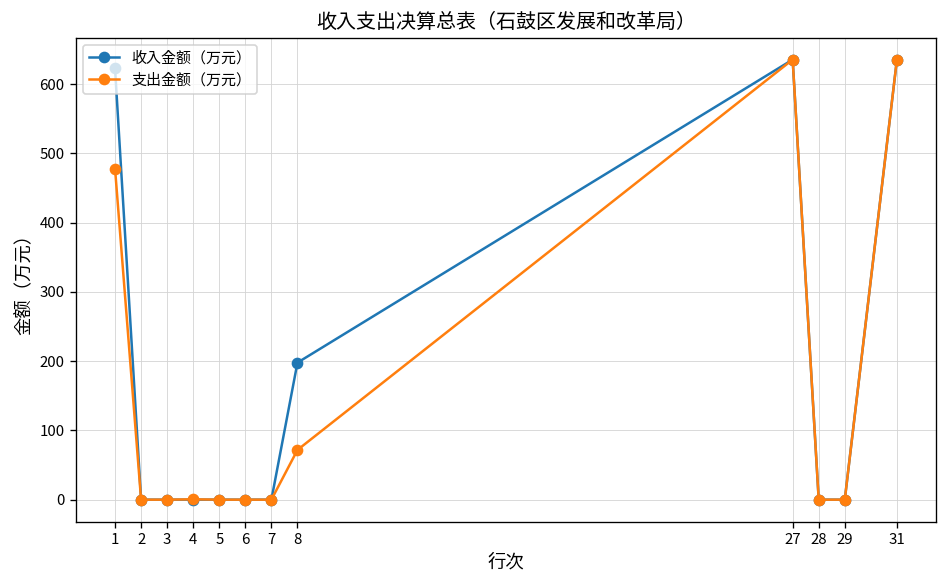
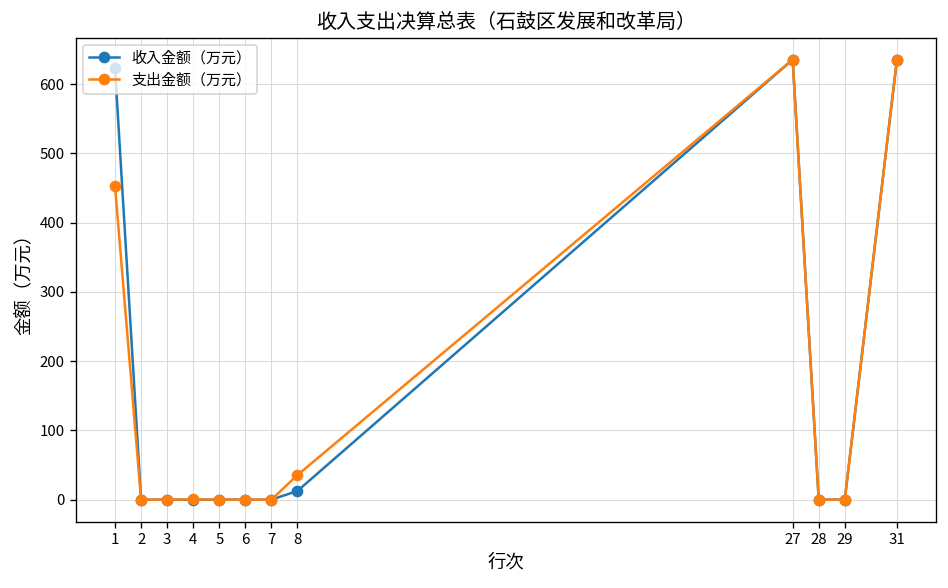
支出金额（万元）, 1: 480 -> 450
收入金额（万元）, 8: 200 -> 10
支出金额（万元）, 8: 70 -> 40
